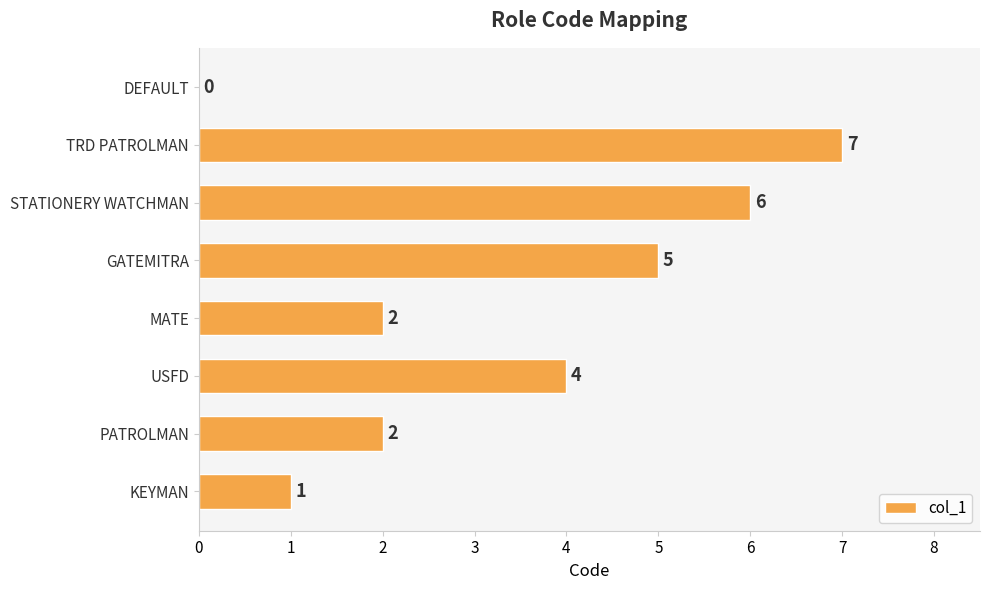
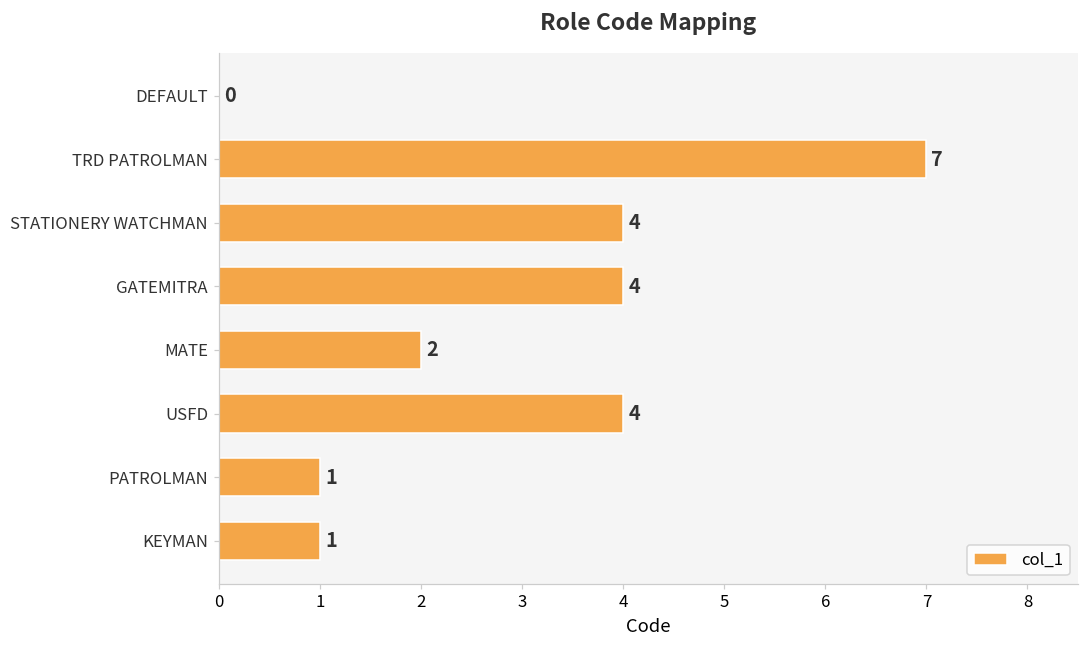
STATIONERY WATCHMAN: 6 -> 4
GATEMITRA: 5 -> 4
PATROLMAN: 2 -> 1
